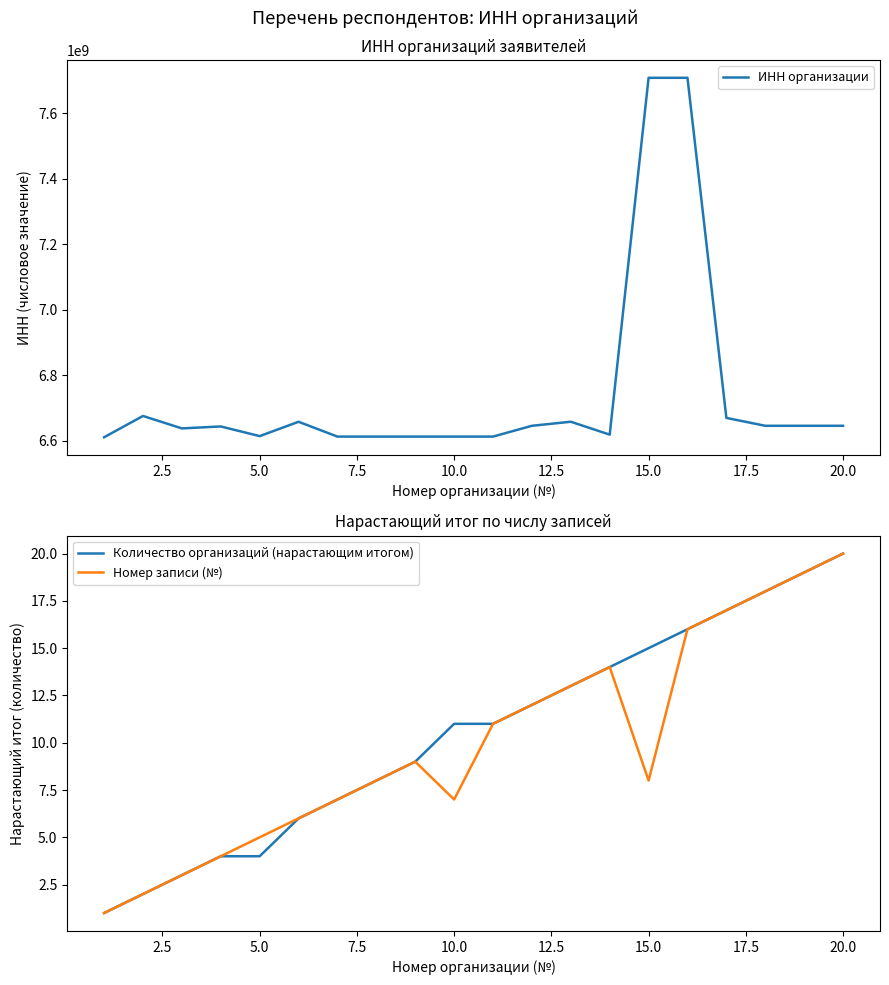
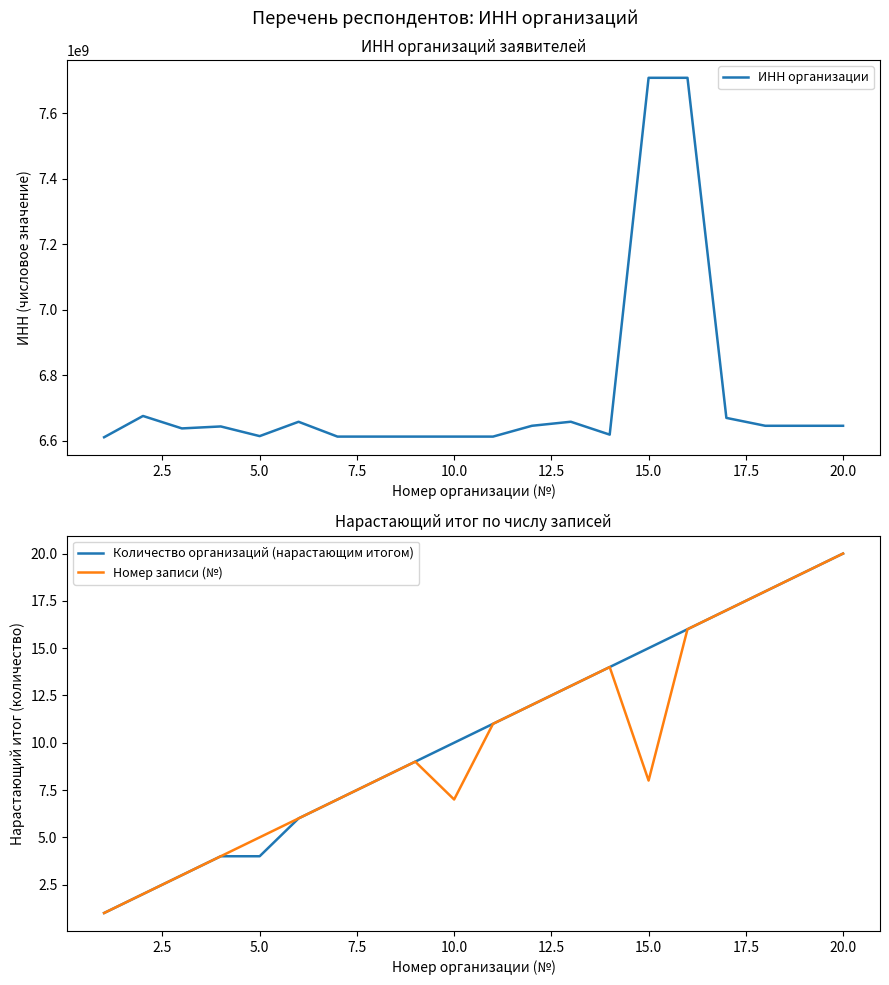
Нарастающий итог по числу записей, Количество организаций (нарастающим итогом), 10.0: 11 -> 10
